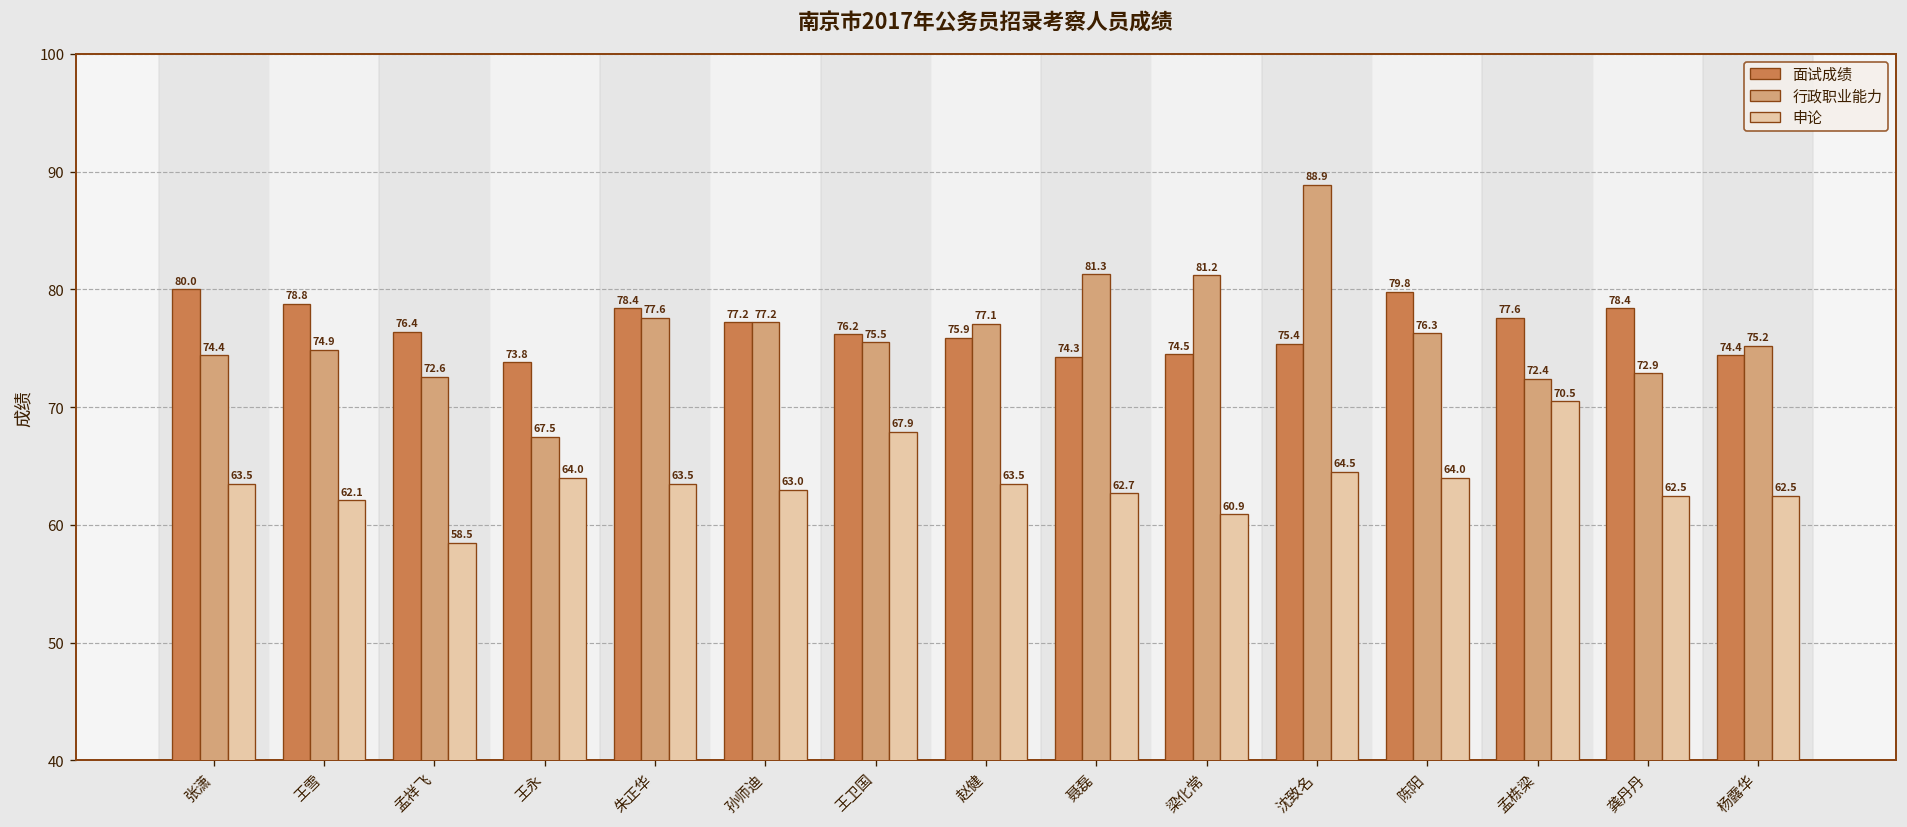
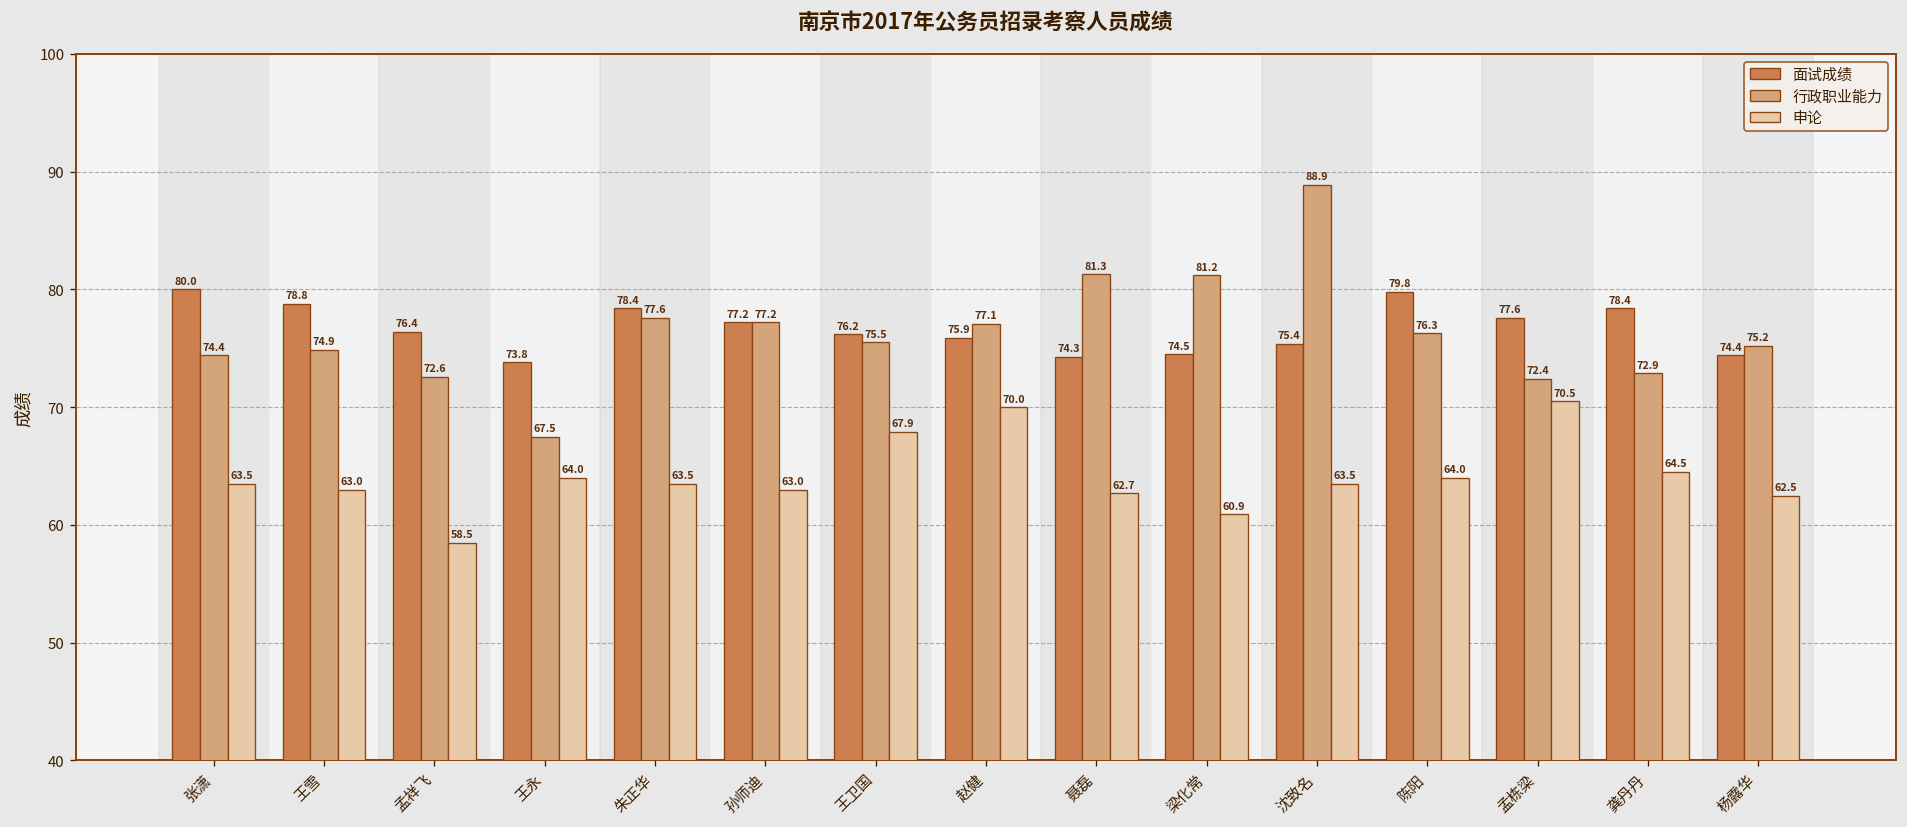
申论, 王雪: 62.1 -> 63.0
申论, 赵健: 63.5 -> 70.0
申论, 沈致名: 64.5 -> 63.5
申论, 龚丹丹: 62.5 -> 64.5
